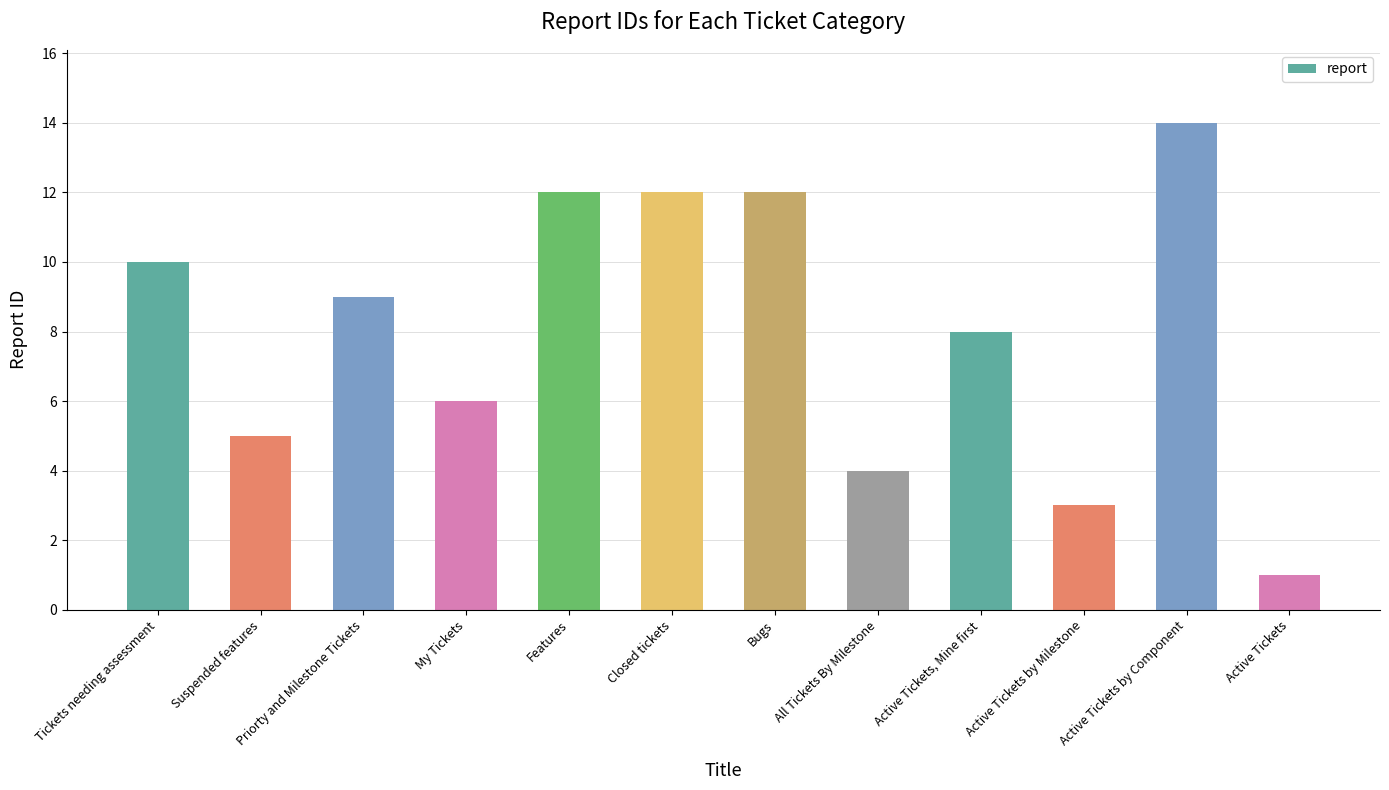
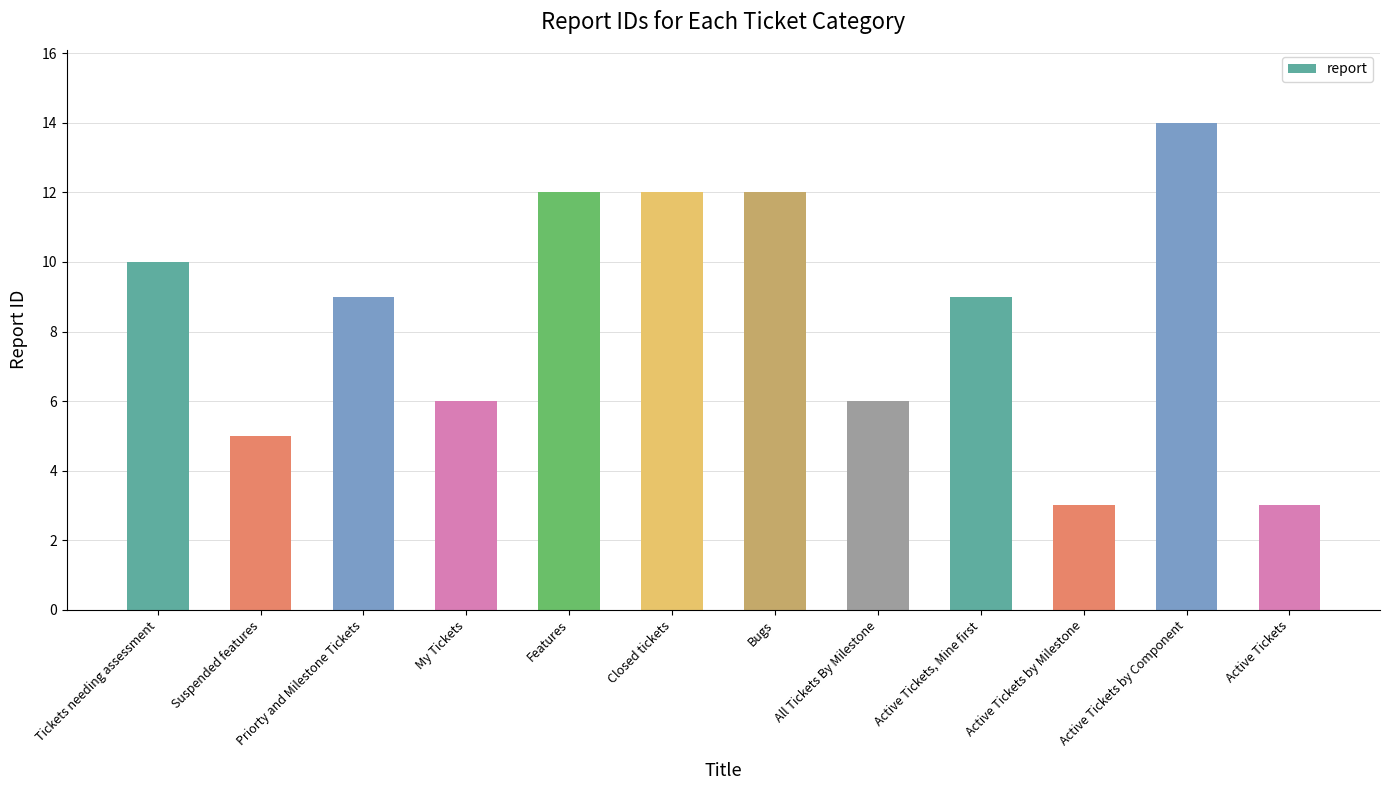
All Tickets By Milestone: 4 -> 6
Active Tickets, Mine first: 8 -> 9
Active Tickets: 1 -> 3
